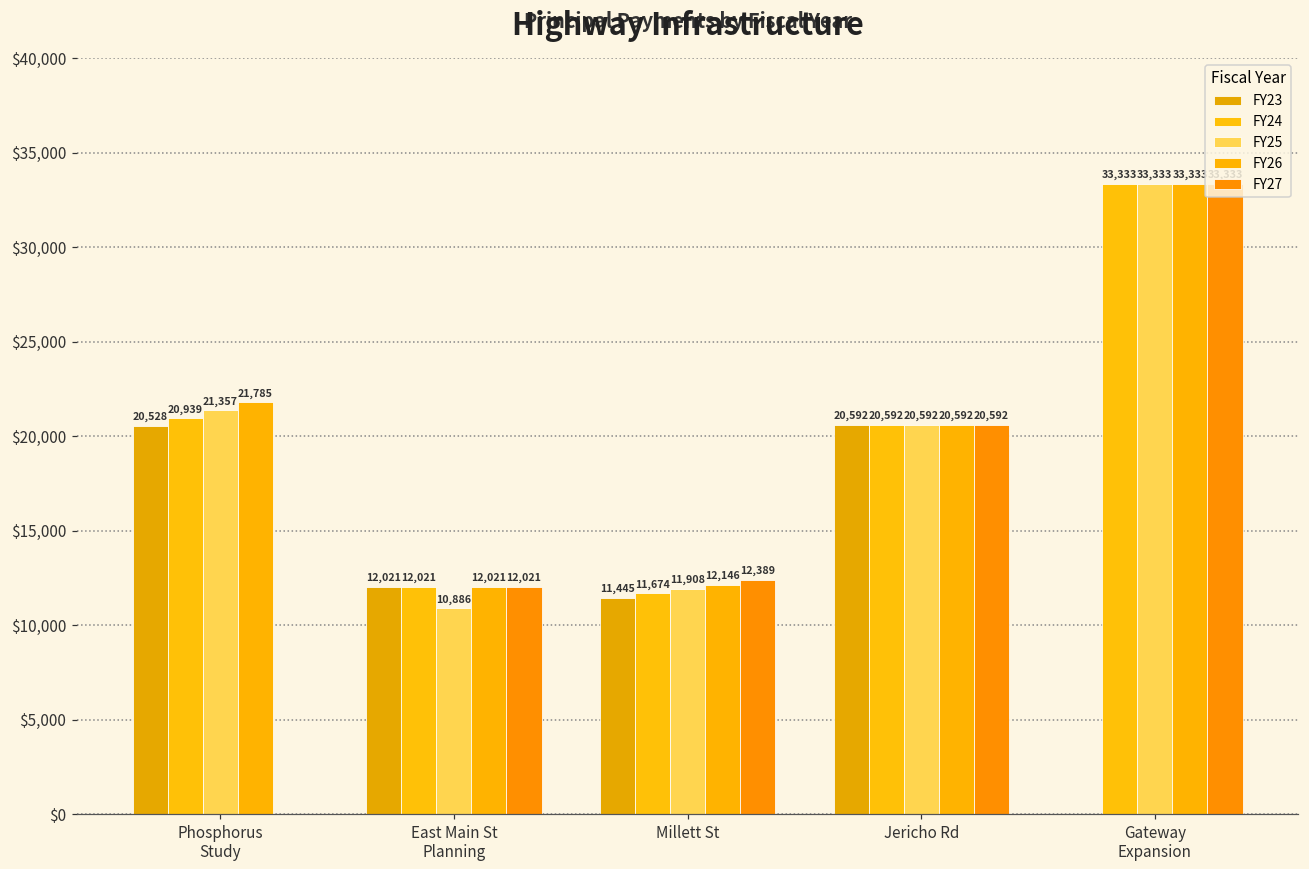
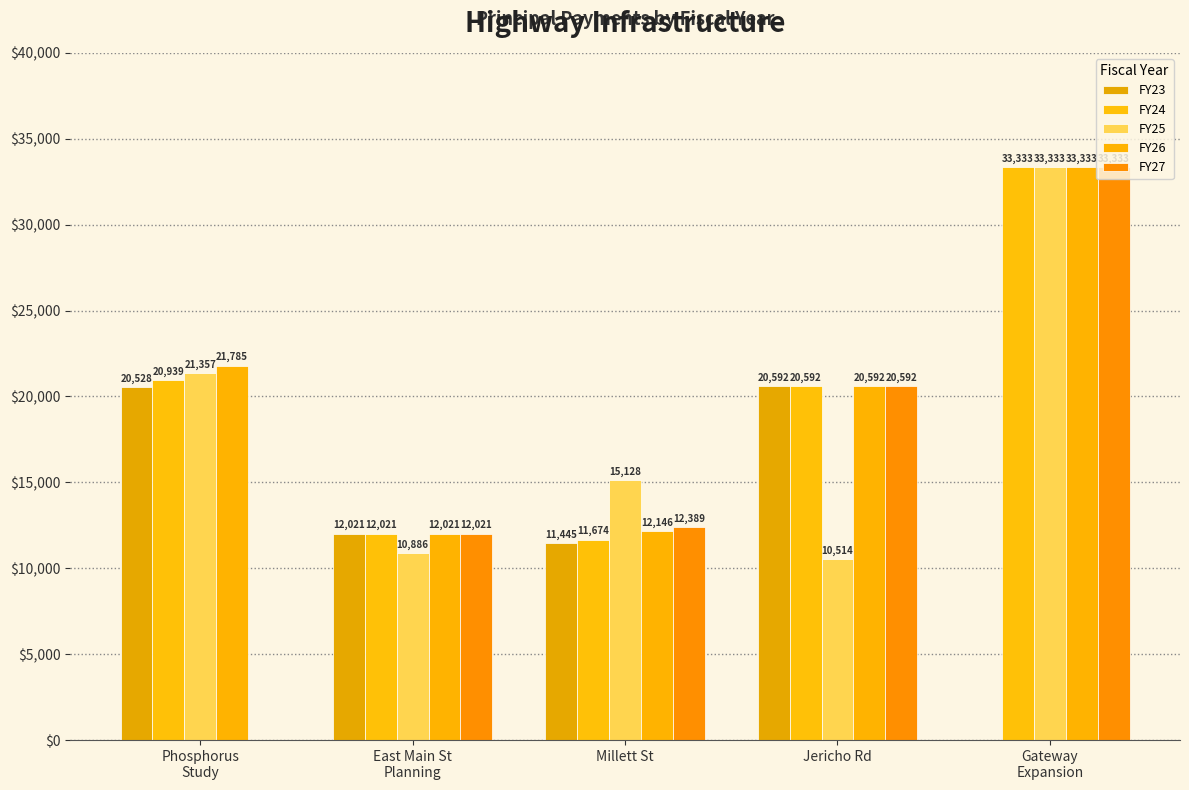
FY25, Millett St: 11,908 -> 15,128
FY25, Jericho Rd: 20,592 -> 10,514
